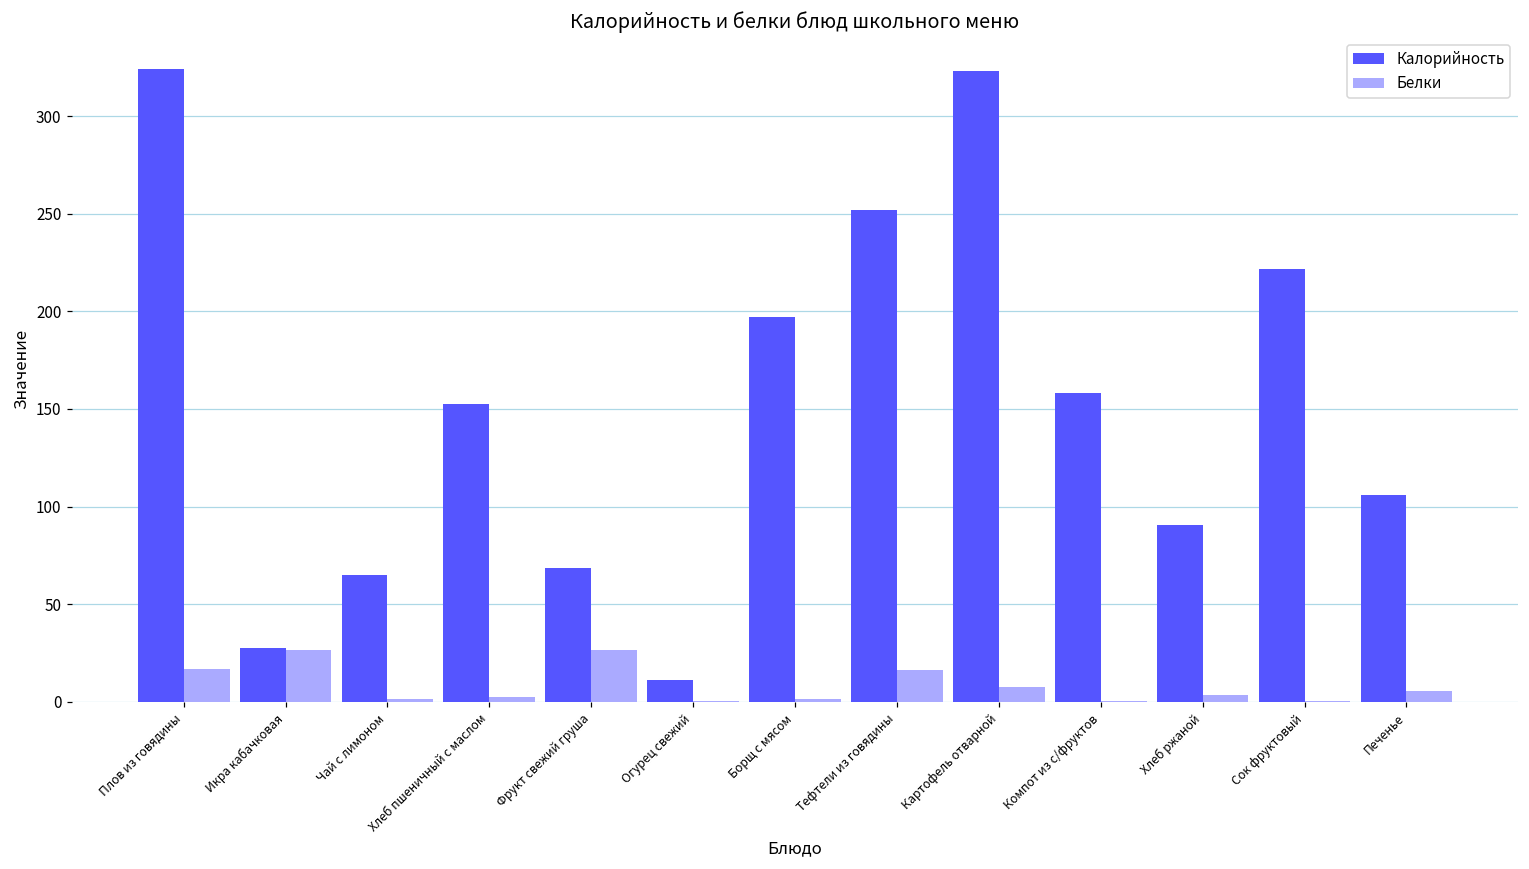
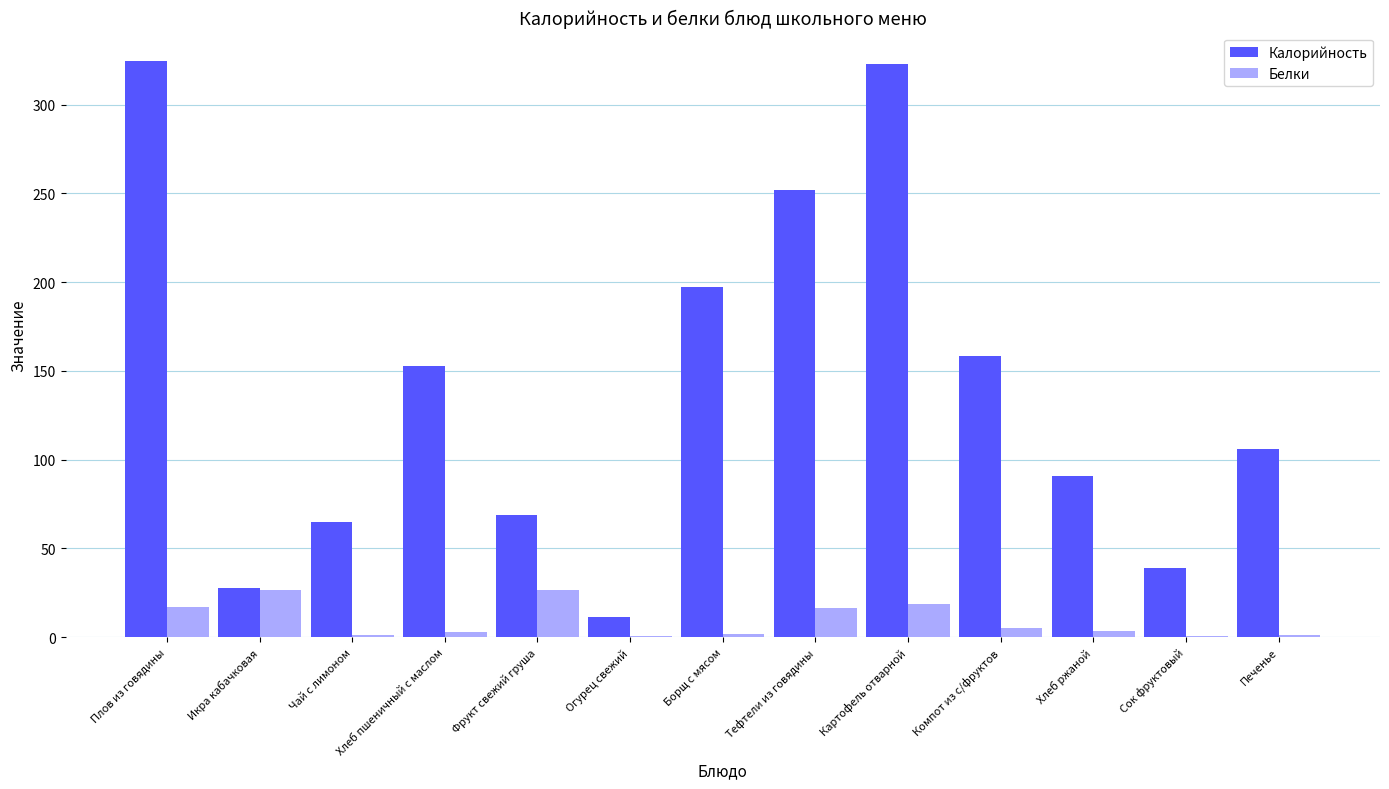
Белки, Картофель отварной: 8 -> 18
Белки, Компот из с/фруктов: 1 -> 5
Калорийность, Сок фруктовый: 222 -> 39
Белки, Печенье: 6 -> 1
